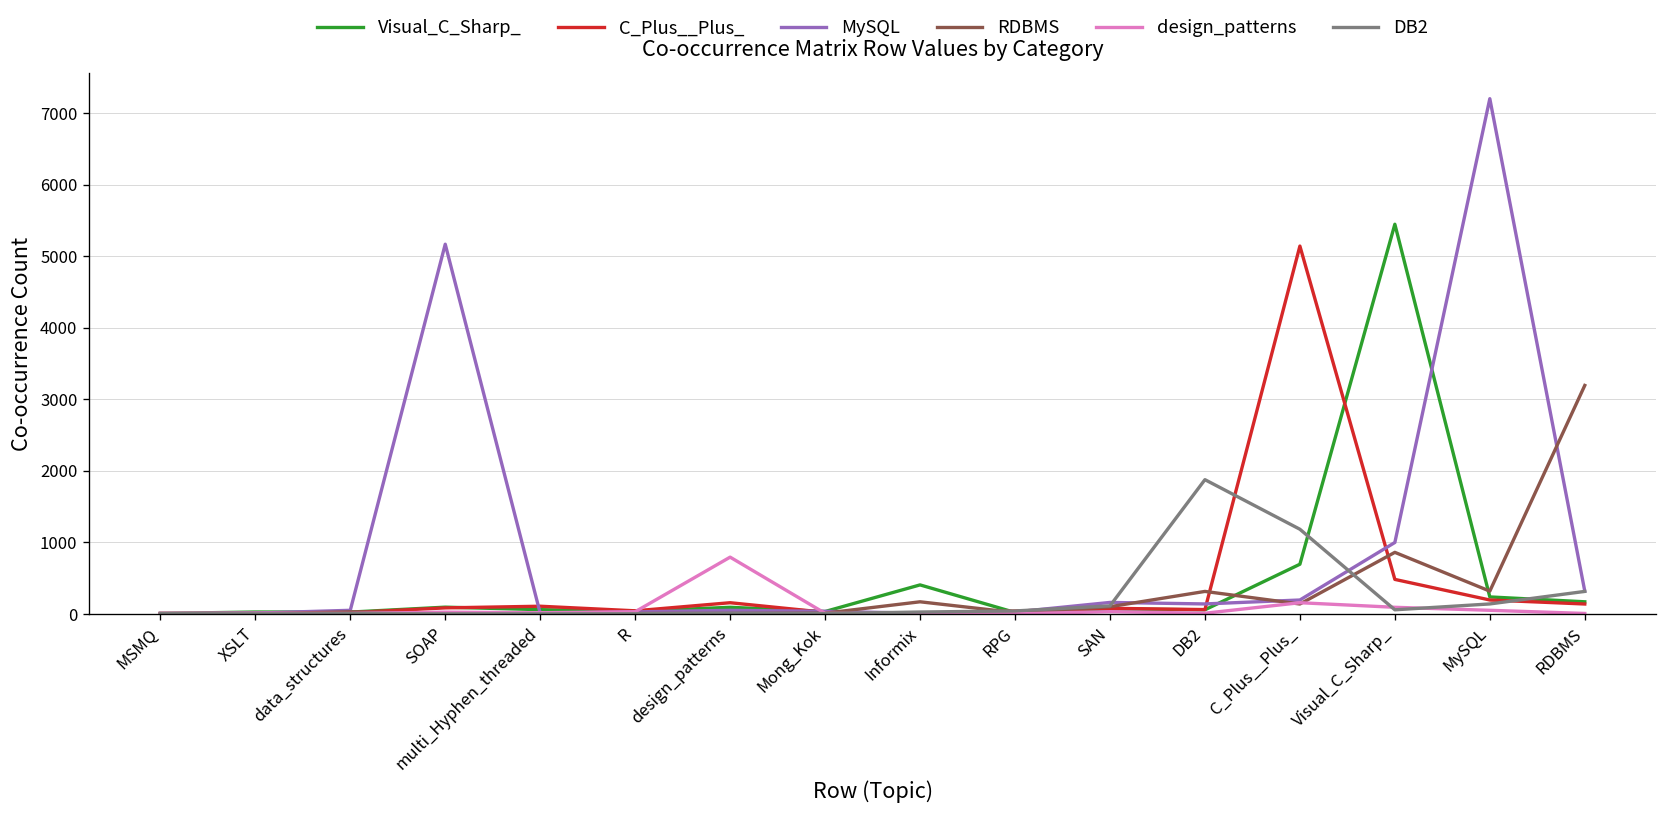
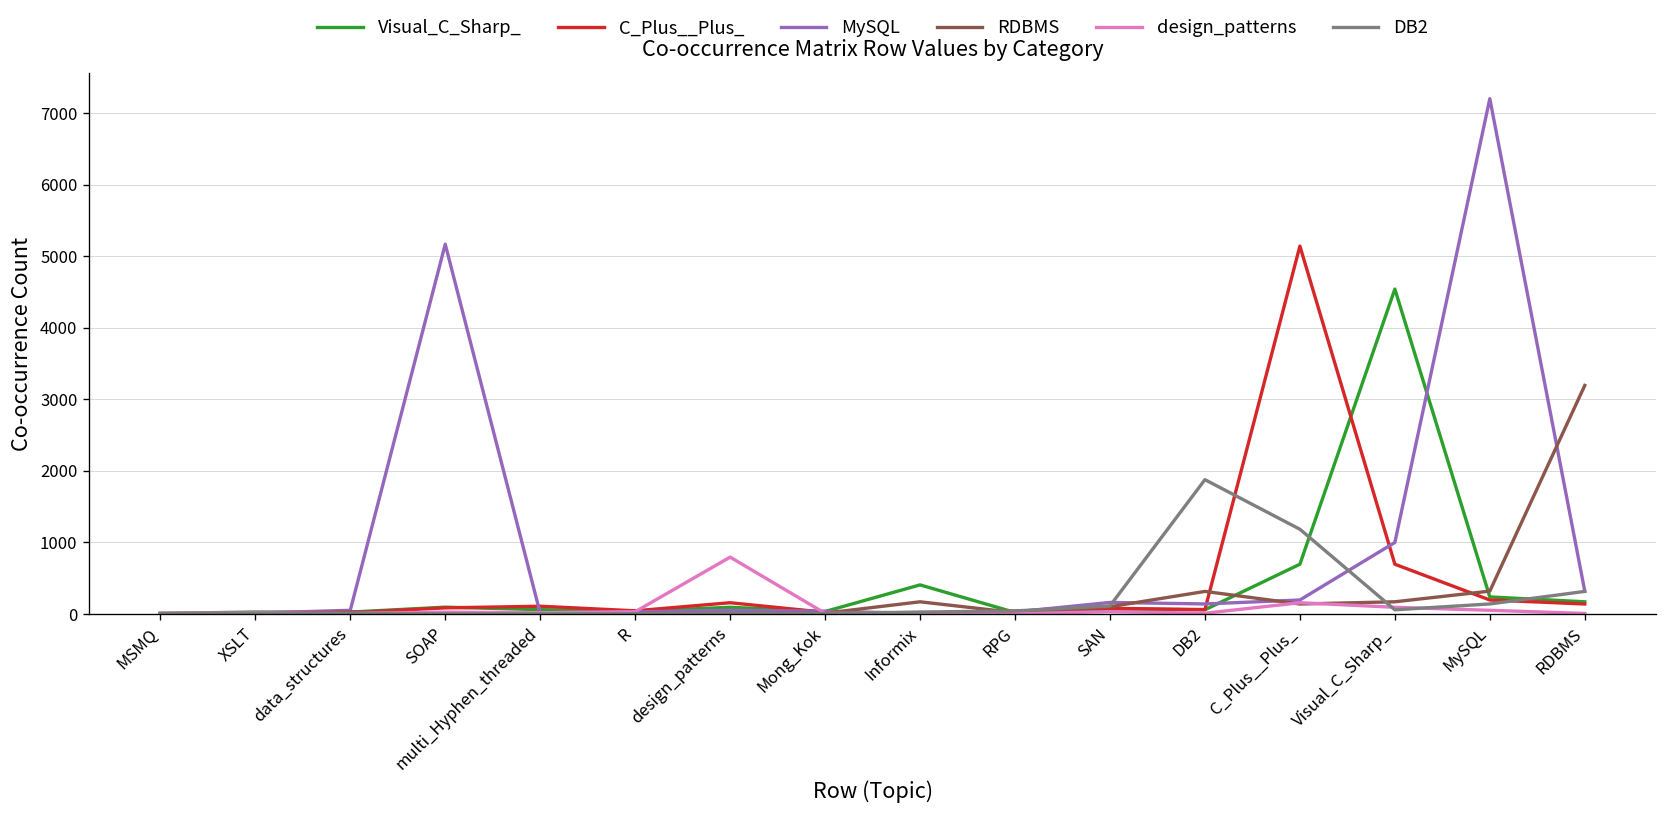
Visual_C_Sharp_, Visual_C_Sharp_: 5400 -> 4500
C_Plus__Plus_, Visual_C_Sharp_: 500 -> 700
RDBMS, Visual_C_Sharp_: 900 -> 200
